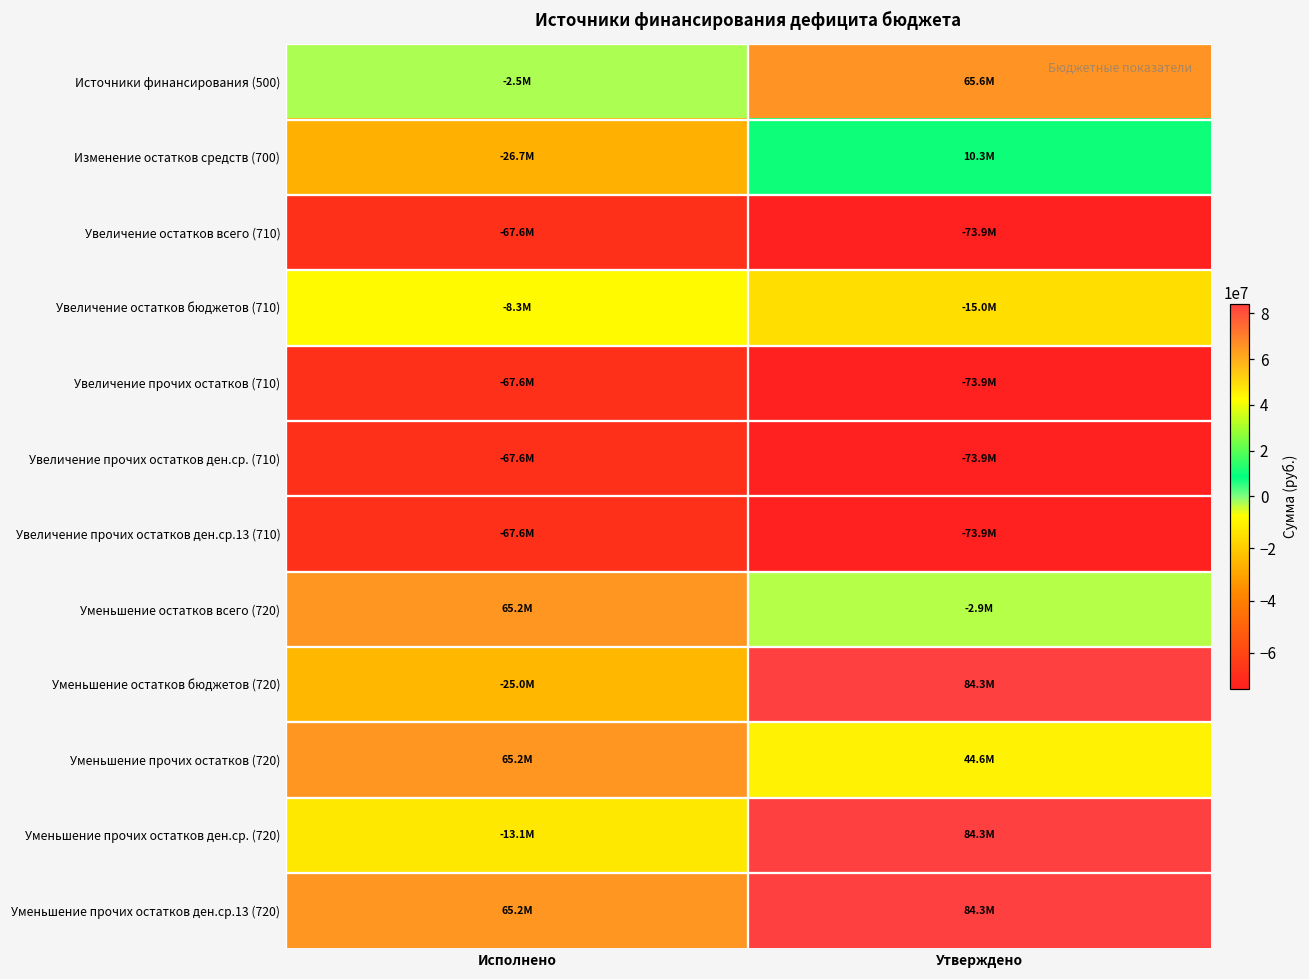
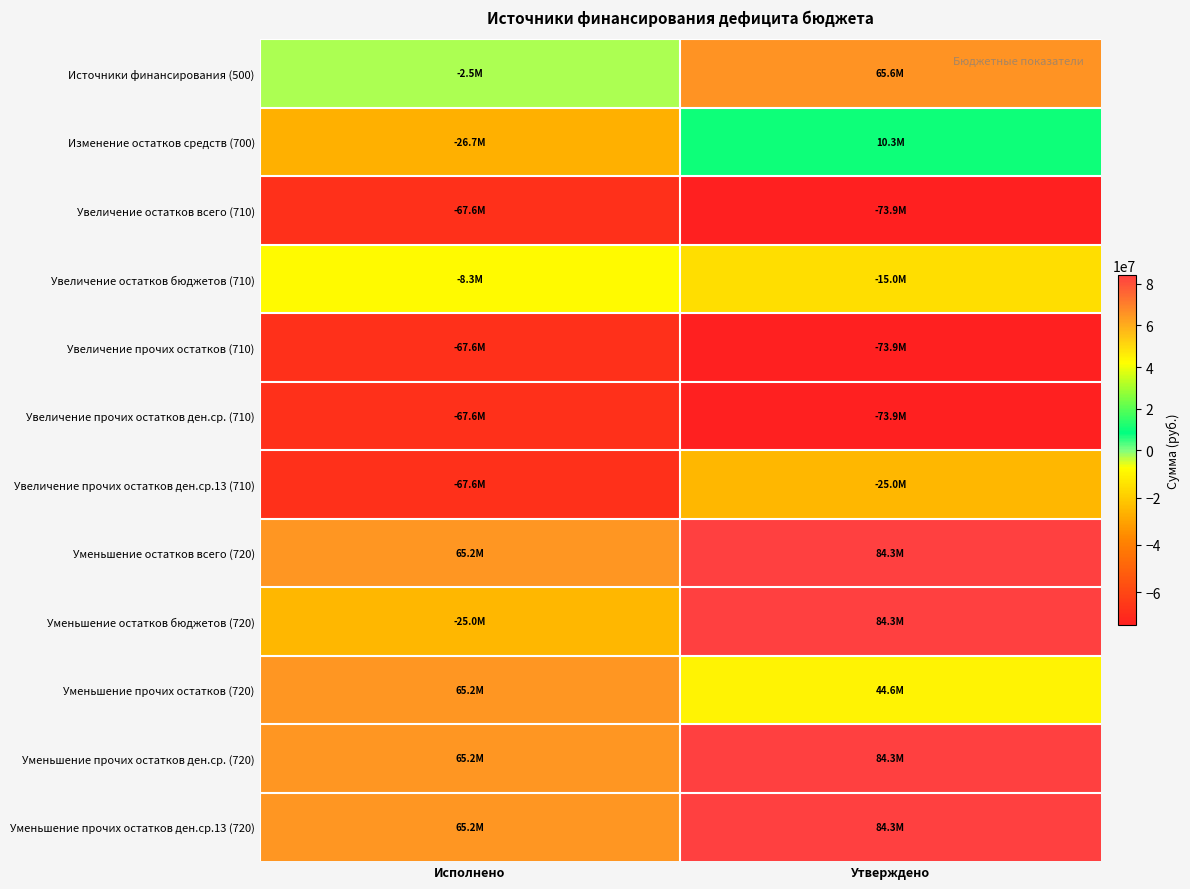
Увеличение прочих остатков ден.ср.13 (710), Утверждено: -73.9M -> -25.0M
Уменьшение остатков всего (720), Утверждено: -2.9M -> 84.3M
Уменьшение прочих остатков ден.ср. (720), Исполнено: -13.1M -> 65.2M
